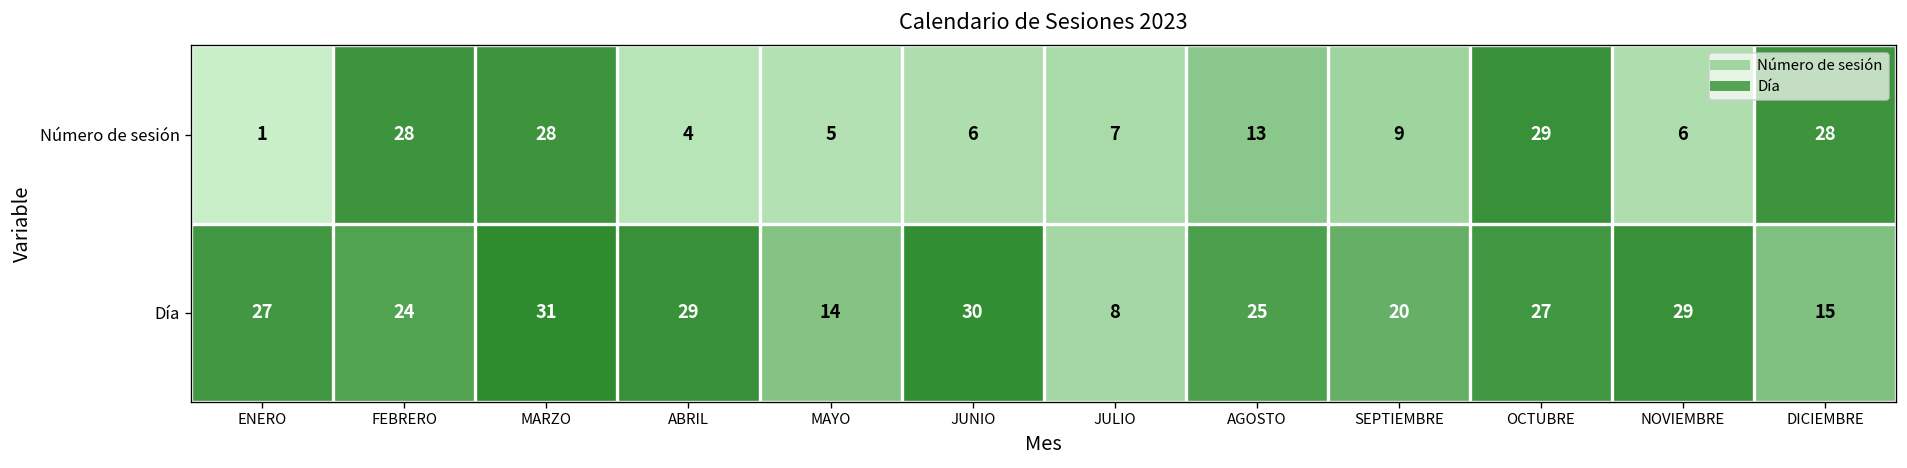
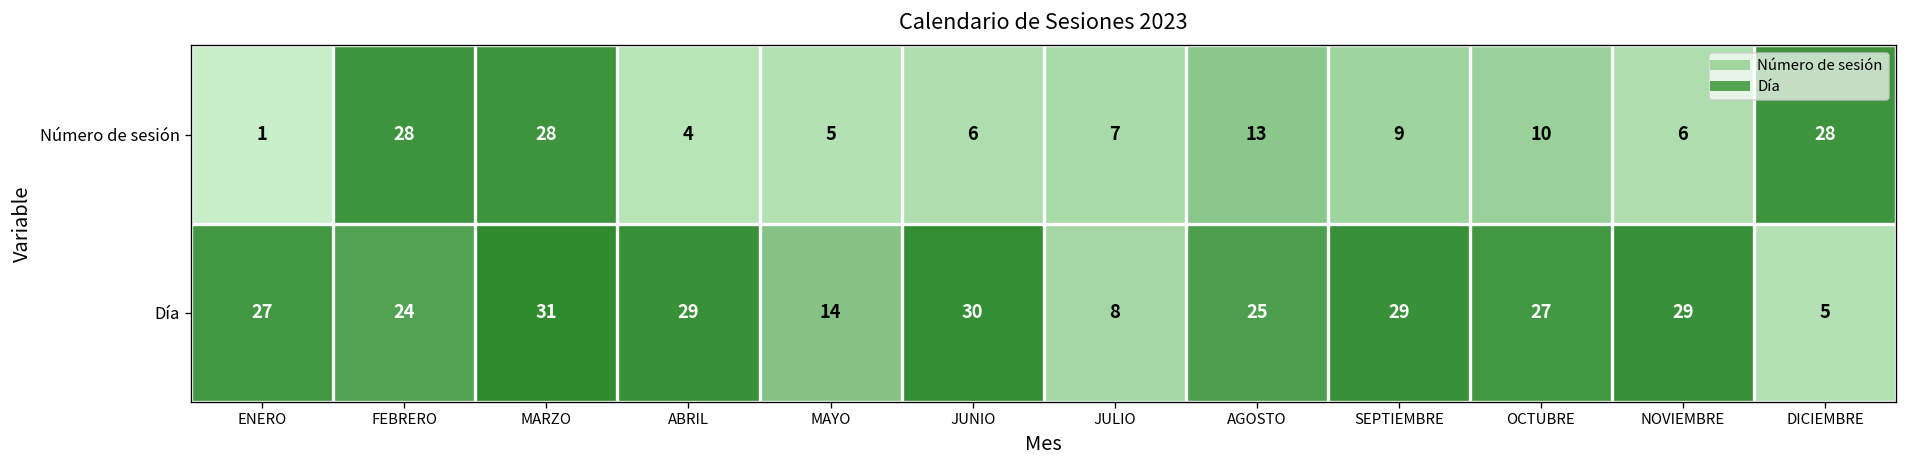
Número de sesión, OCTUBRE: 29 -> 10
Día, SEPTIEMBRE: 20 -> 29
Día, DICIEMBRE: 15 -> 5
